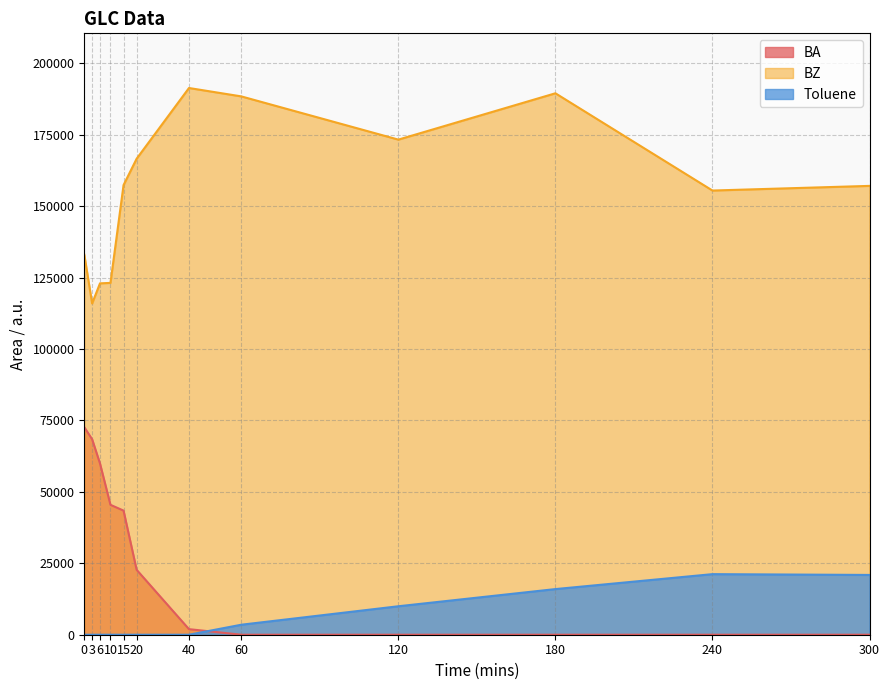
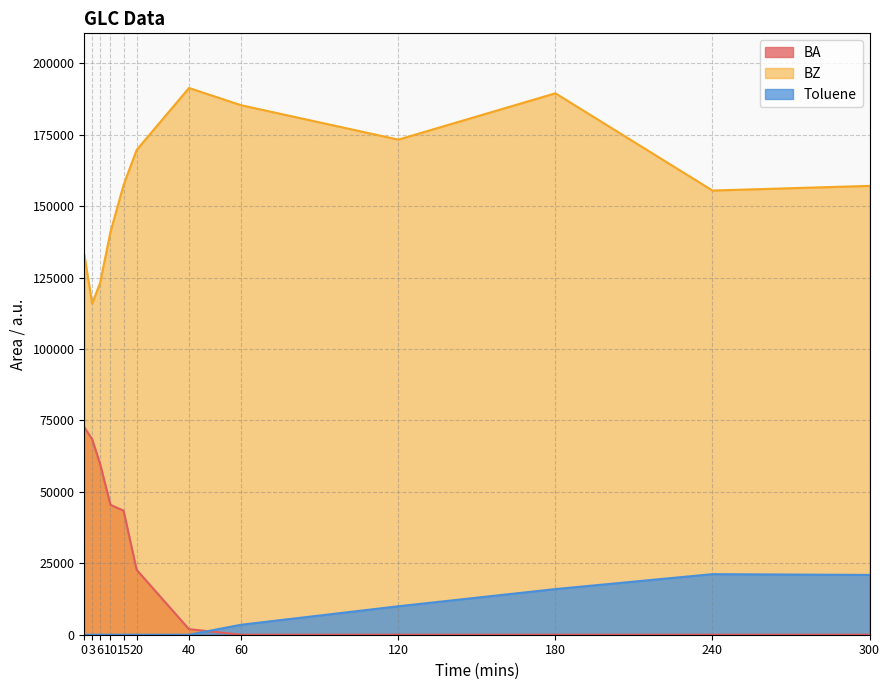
BZ, 10: 123000 -> 141000
BZ, 20: 167000 -> 170000
BZ, 60: 188000 -> 185000
